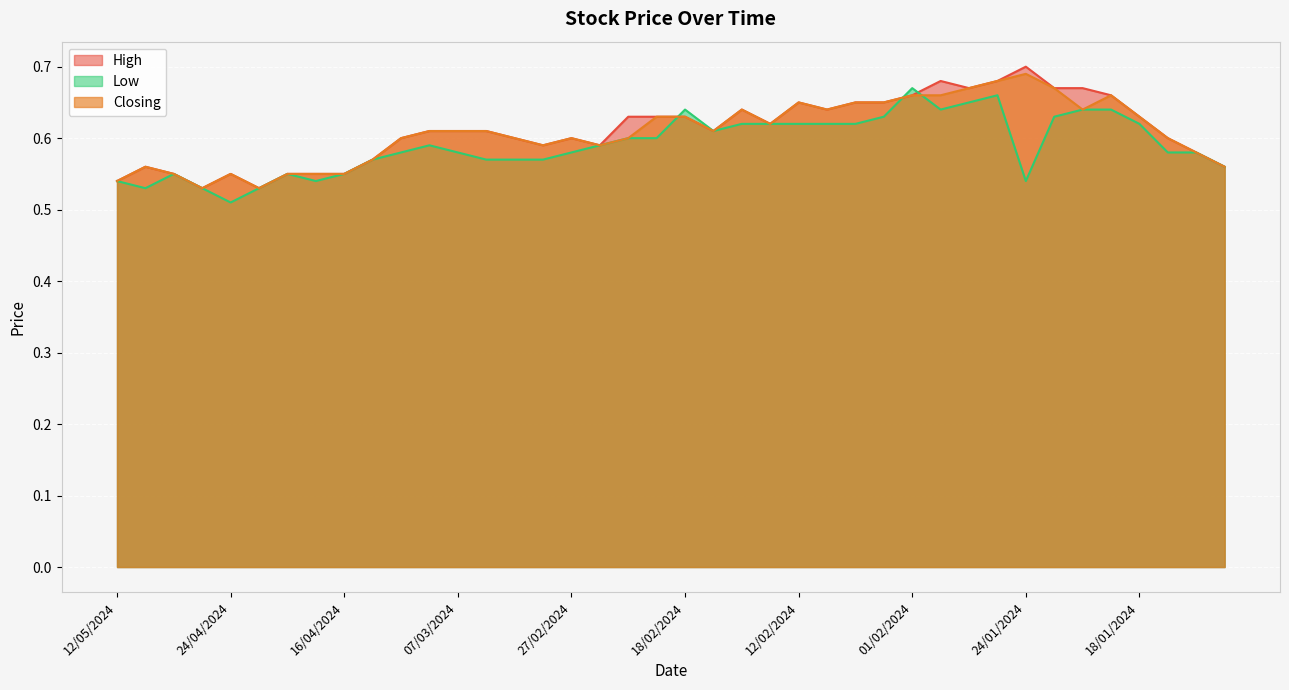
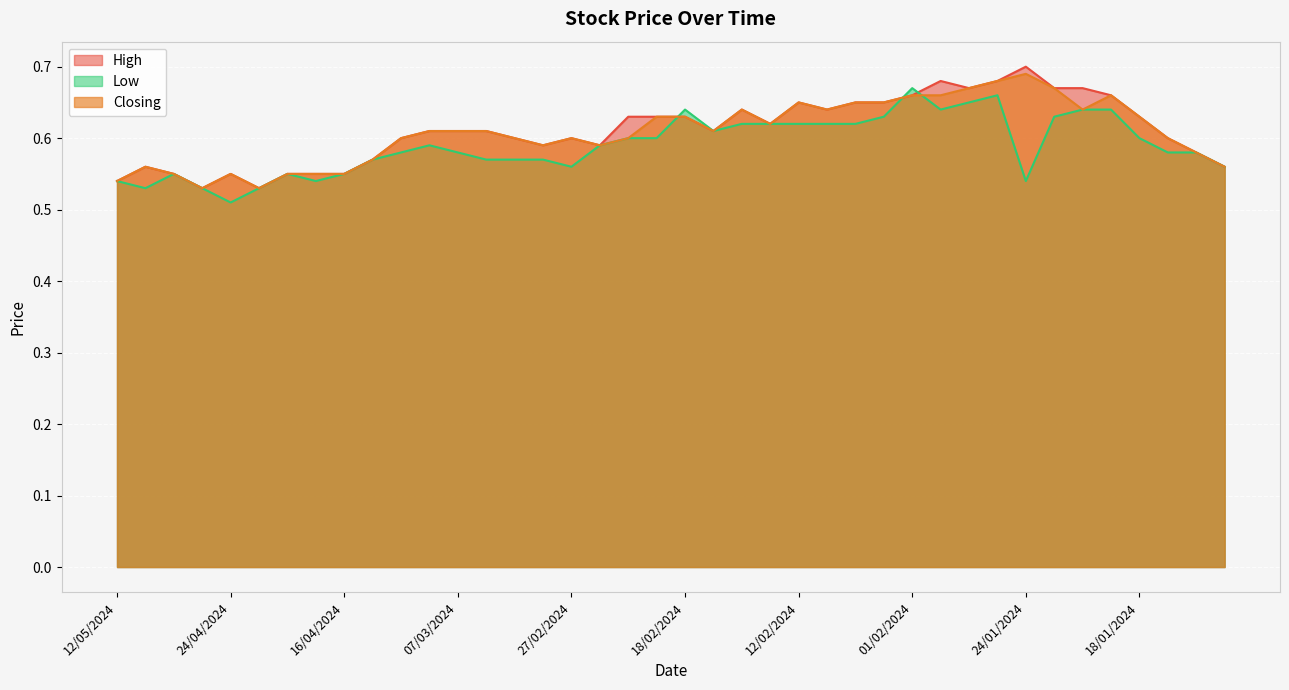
Low, 27/02/2024: 0.58 -> 0.56
Low, 18/01/2024: 0.62 -> 0.60
